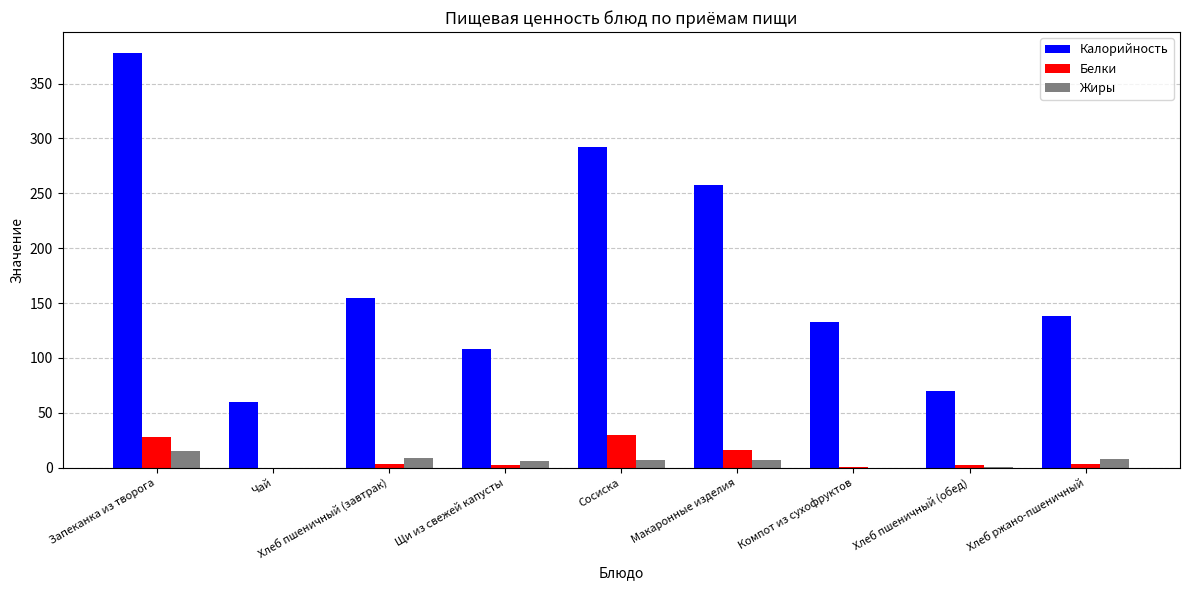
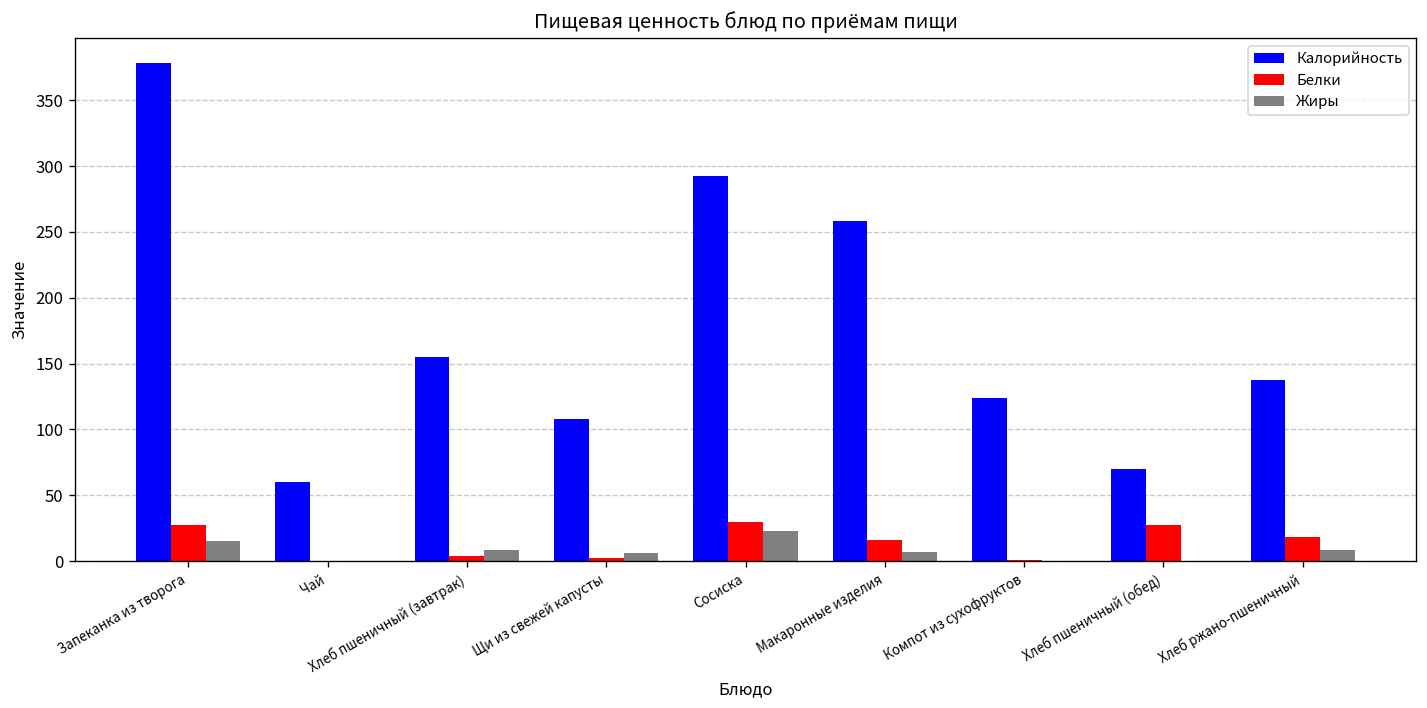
Жиры, Сосиска: 7 -> 23
Калорийность, Компот из сухофруктов: 133 -> 124
Белки, Хлеб пшеничный (обед): 2 -> 28
Белки, Хлеб ржано-пшеничный: 3 -> 18
